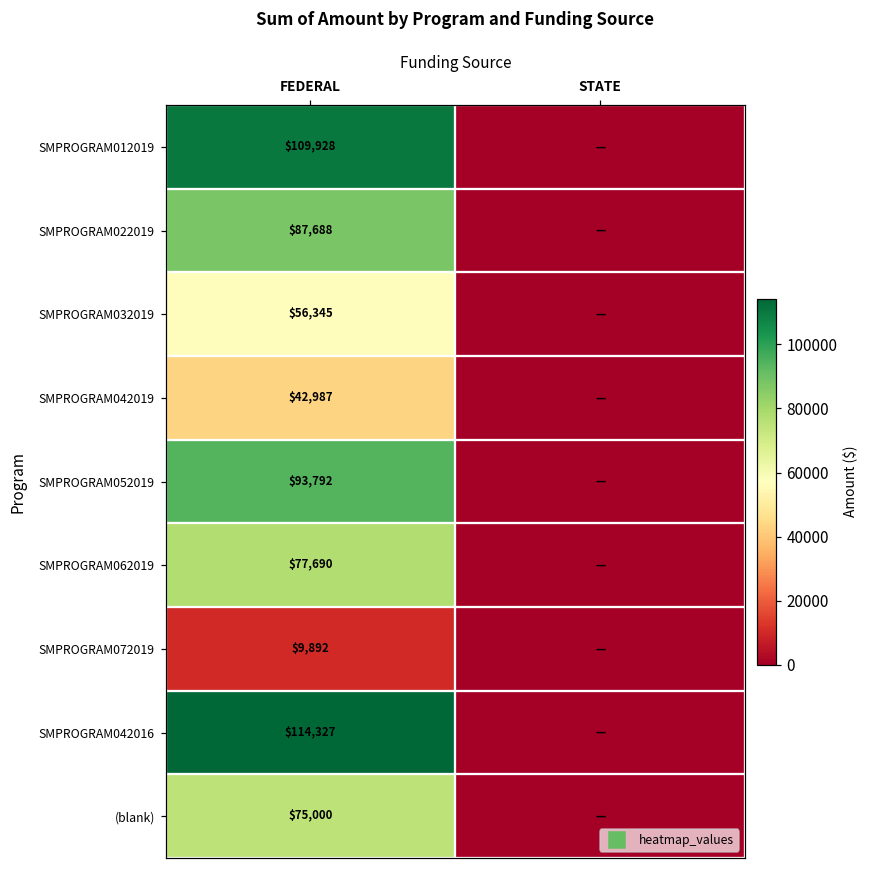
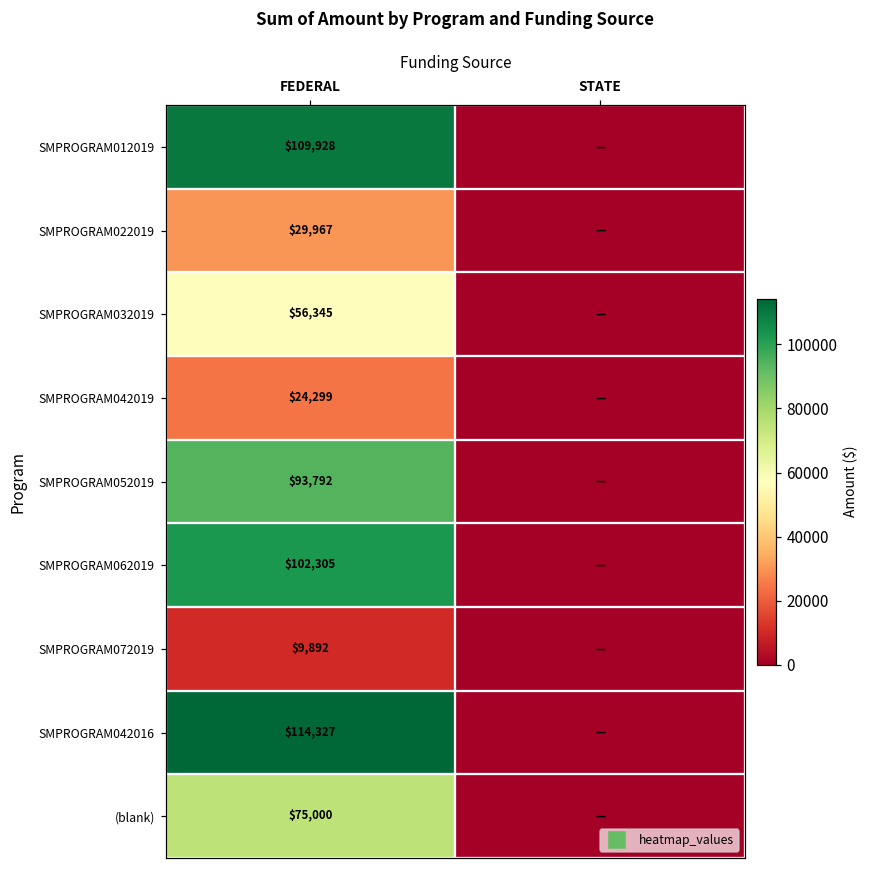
SMPROGRAM022019, FEDERAL: $87,688 -> $29,967
SMPROGRAM042019, FEDERAL: $42,987 -> $24,299
SMPROGRAM062019, FEDERAL: $77,690 -> $102,305
